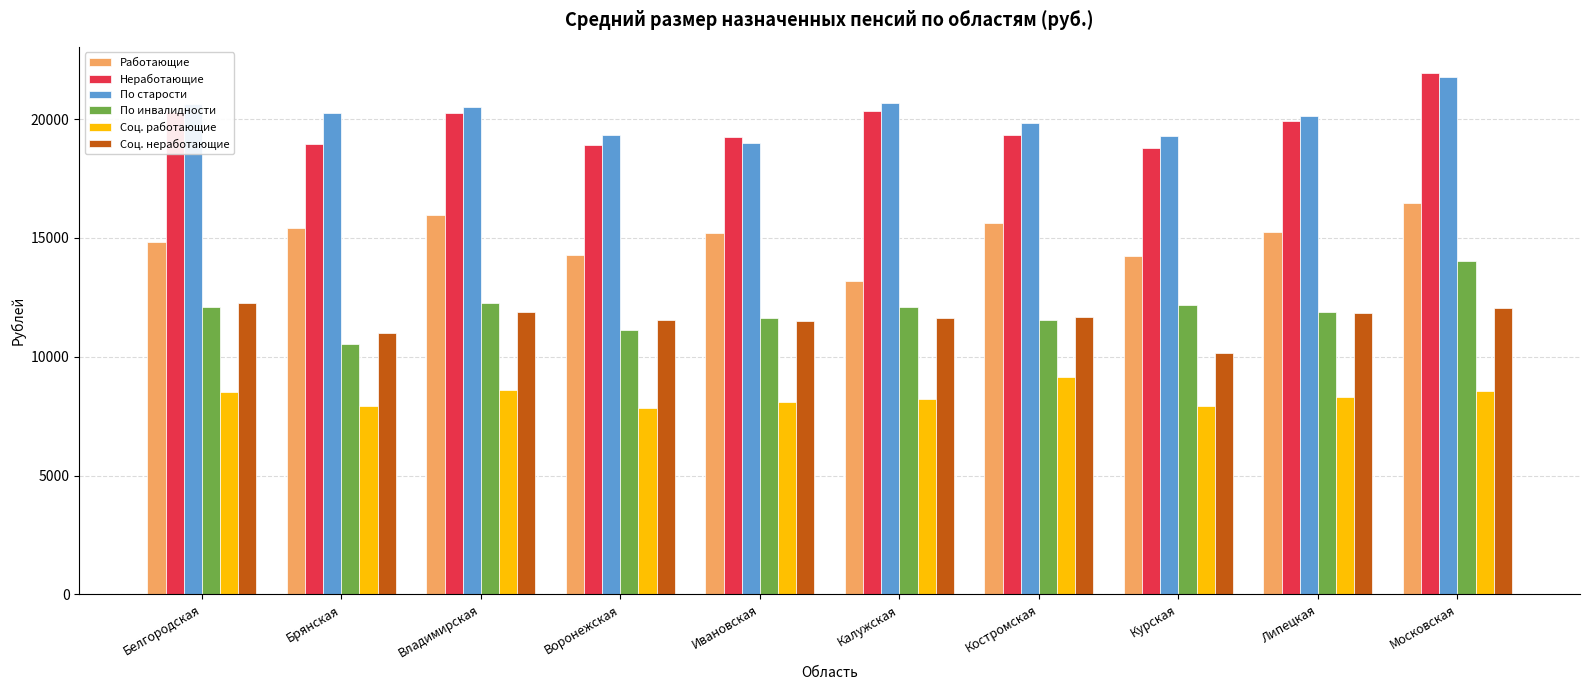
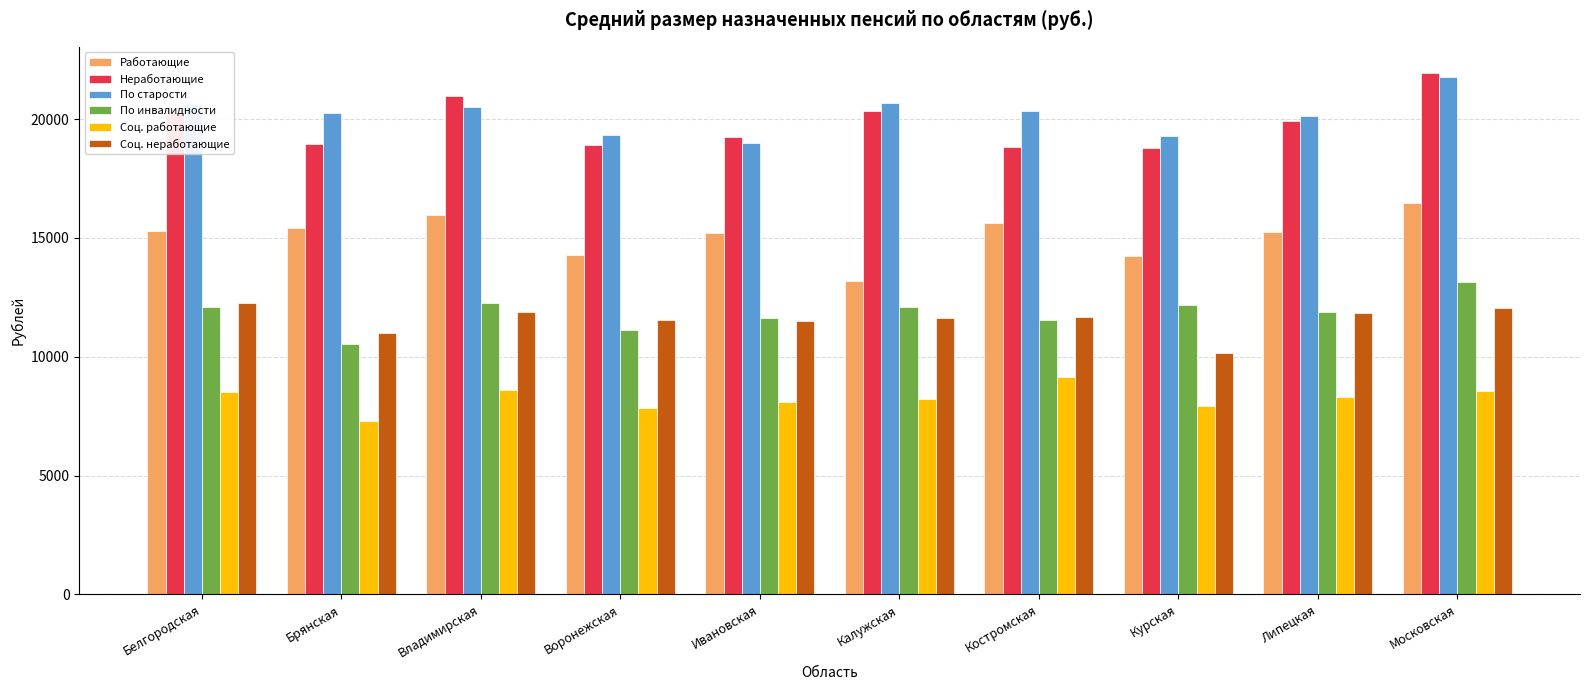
Работающие, Белгородская: 14800 -> 15300
Соц. работающие, Брянская: 7900 -> 7300
Неработающие, Владимирская: 20300 -> 21000
Неработающие, Костромская: 19300 -> 18800
По старости, Костромская: 19800 -> 20400
По инвалидности, Московская: 14000 -> 13200
